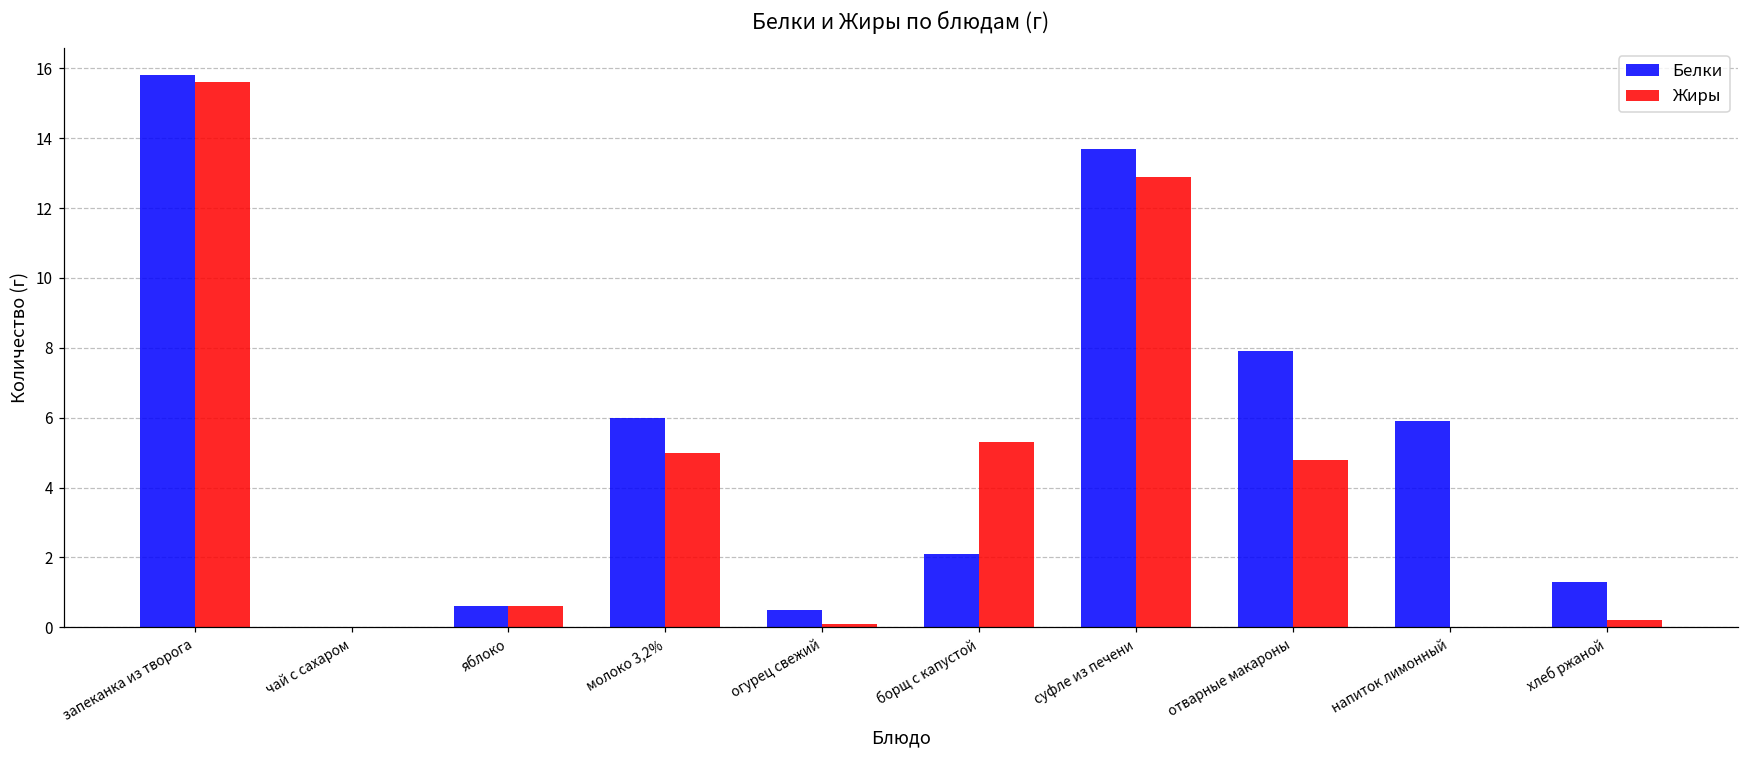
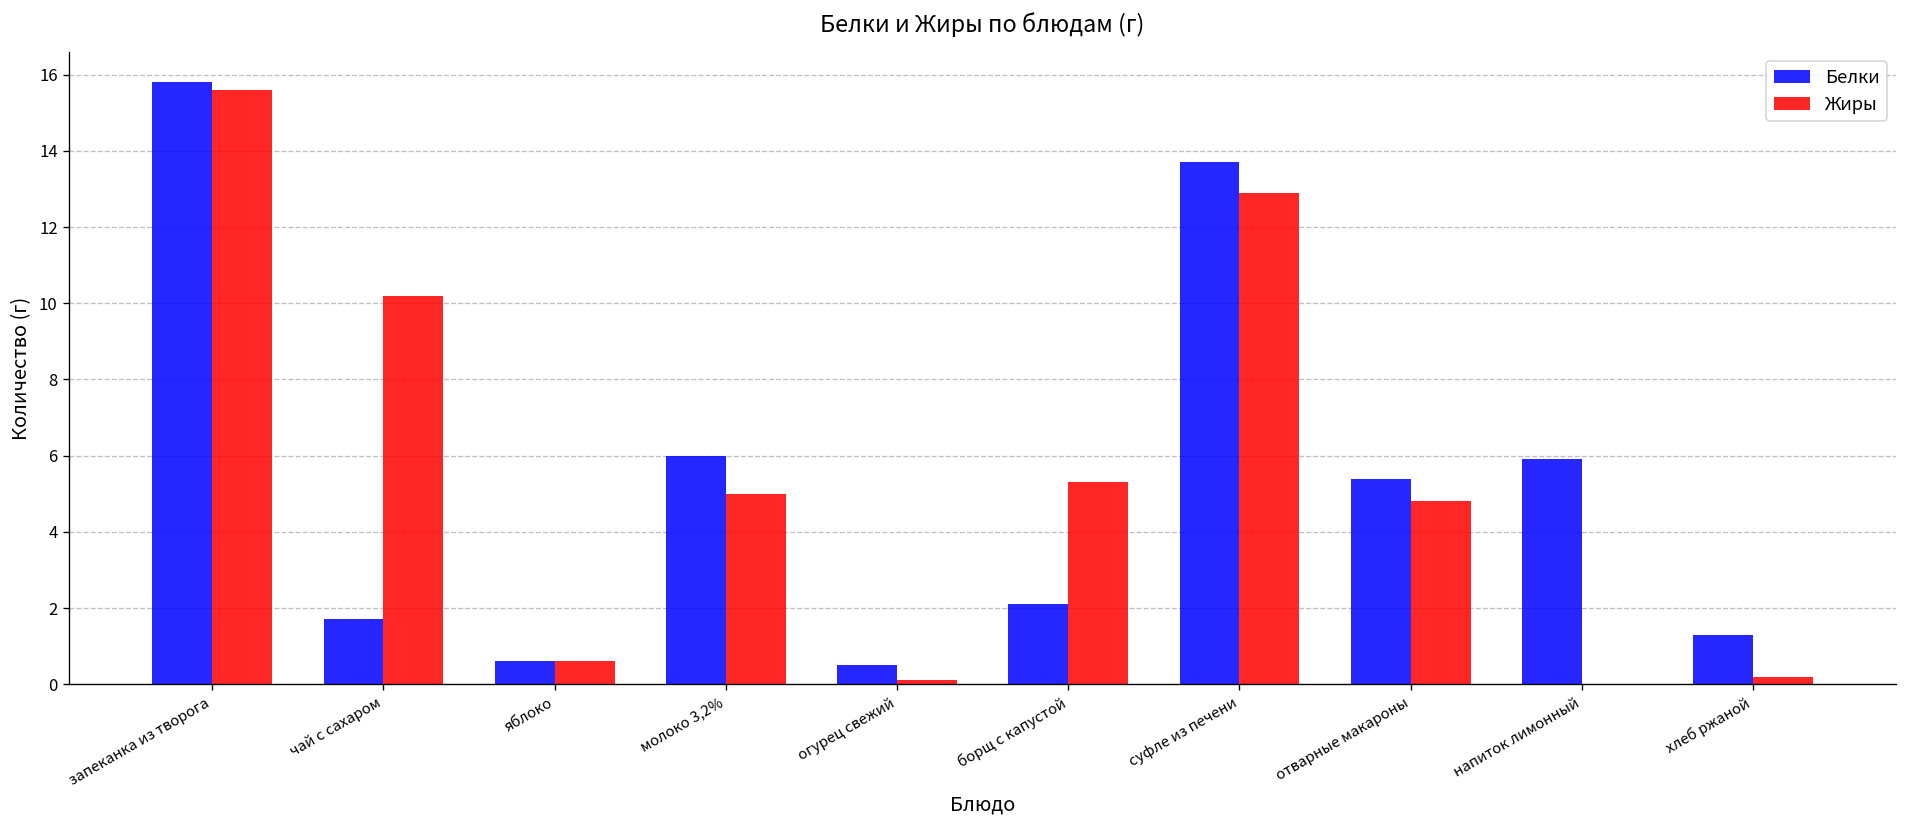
Белки, чай с сахаром: 0.0 -> 1.7
Жиры, чай с сахаром: 0.0 -> 10.2
Белки, отварные макароны: 7.9 -> 5.4
